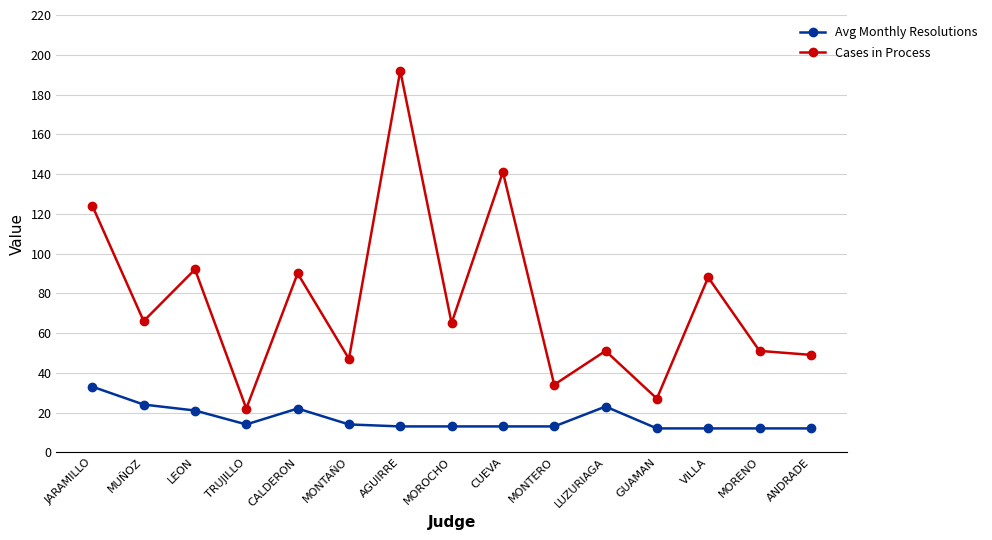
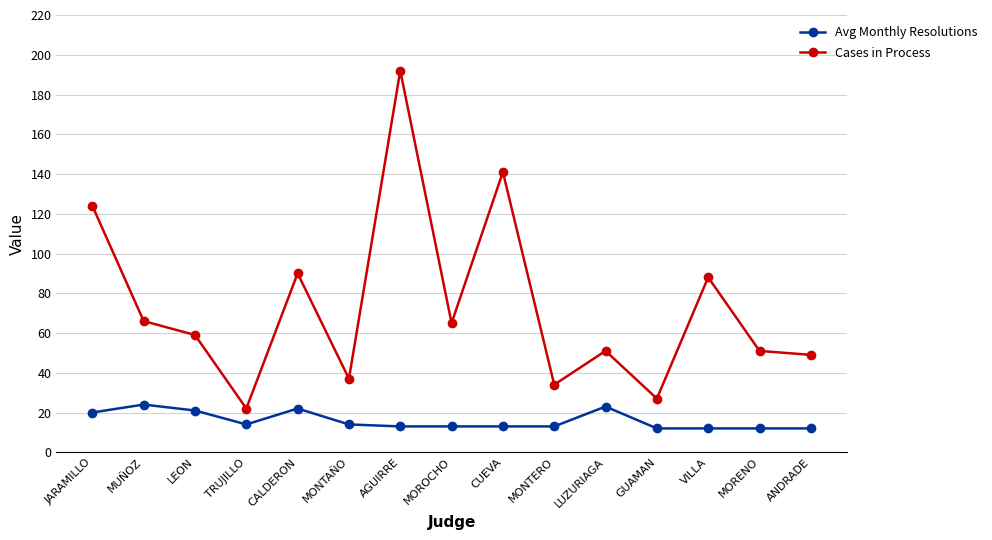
Avg Monthly Resolutions, JARAMILLO: 33 -> 20
Cases in Process, LEON: 92 -> 59
Cases in Process, MONTAÑO: 47 -> 37
